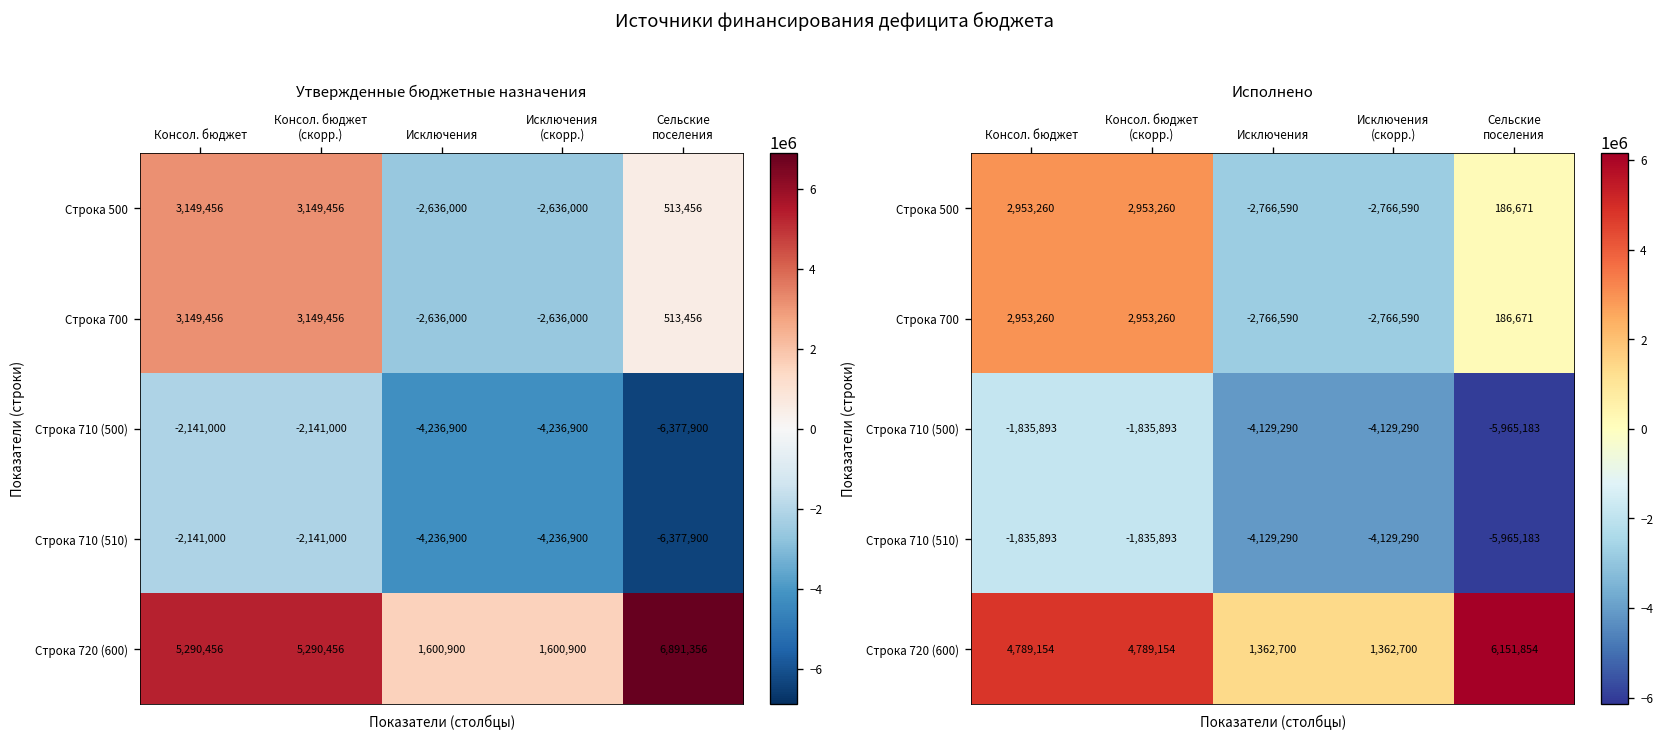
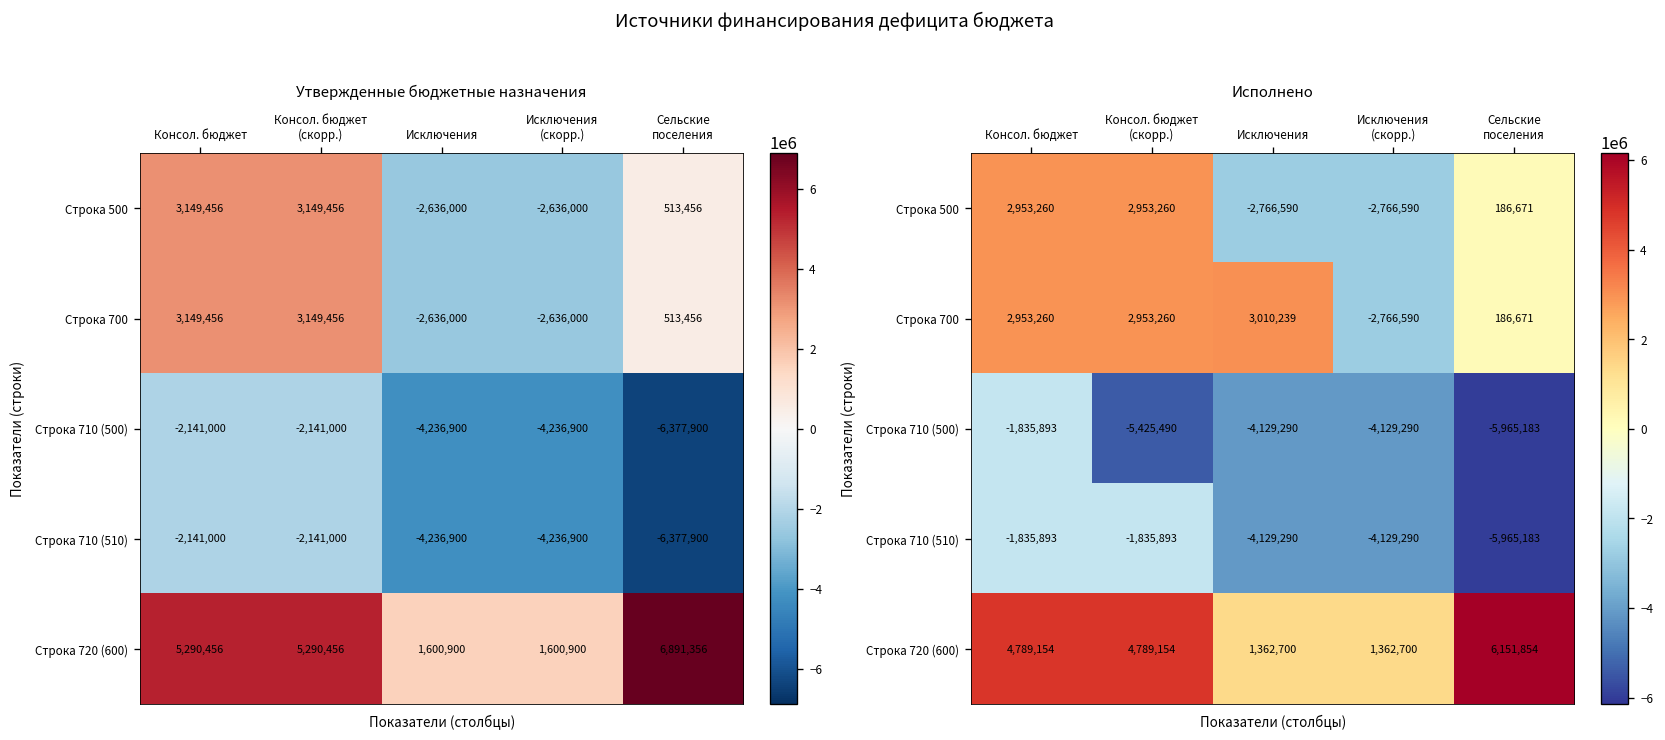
Исполнено, Строка 700, Исключения: -2,766,590 -> 3,010,239
Исполнено, Строка 710 (500), Консол. бюджет (скорр.): -1,835,893 -> -5,425,490
